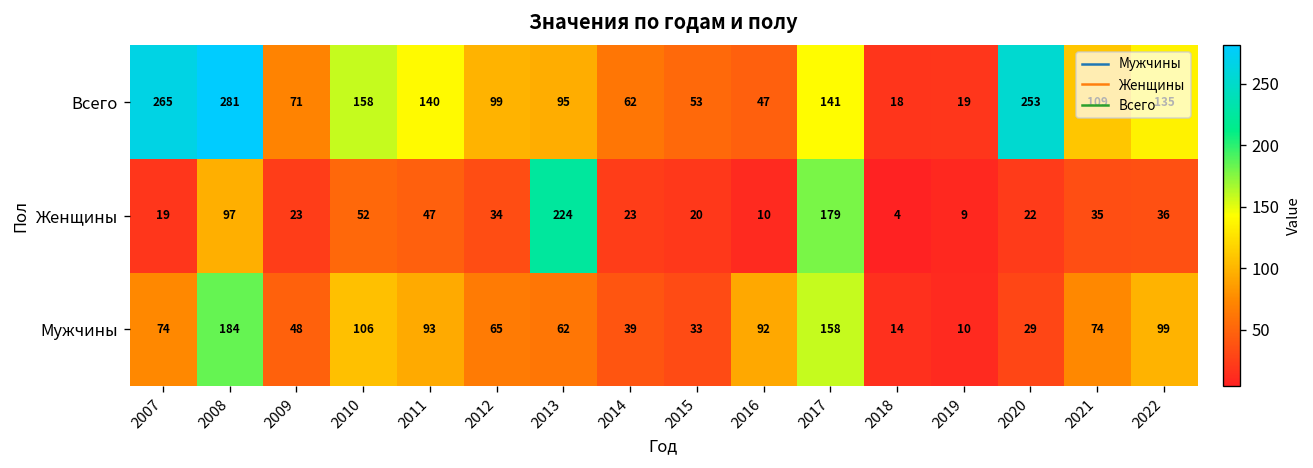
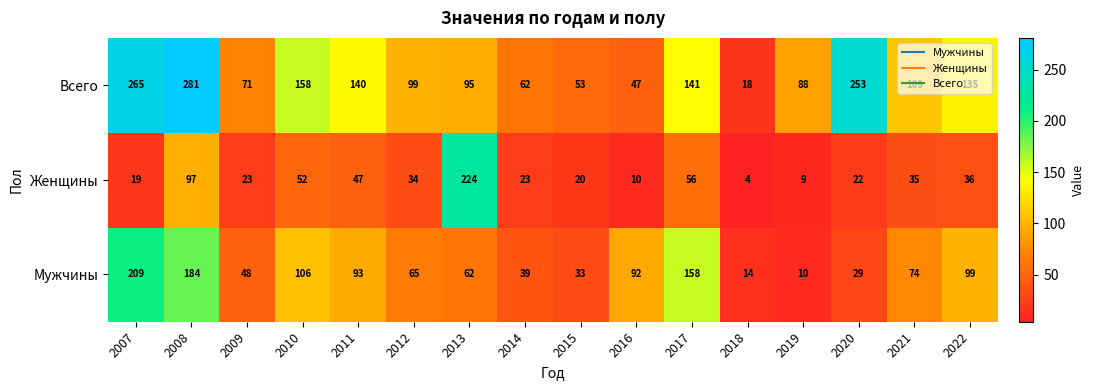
Всего, 2019: 19 -> 88
Женщины, 2017: 179 -> 56
Мужчины, 2007: 74 -> 209
